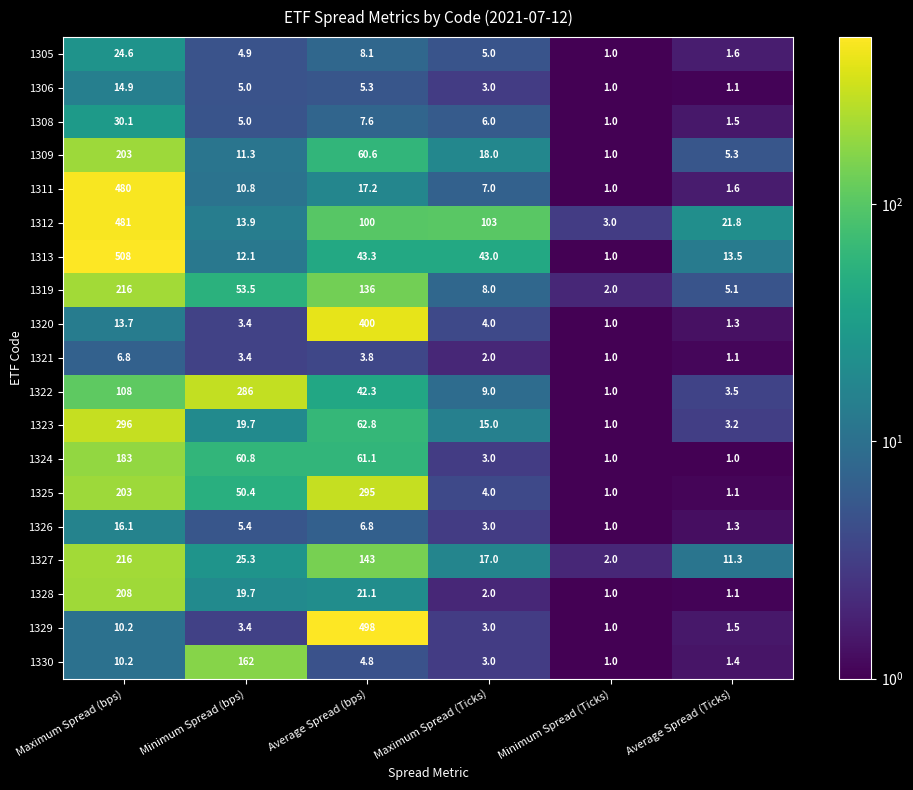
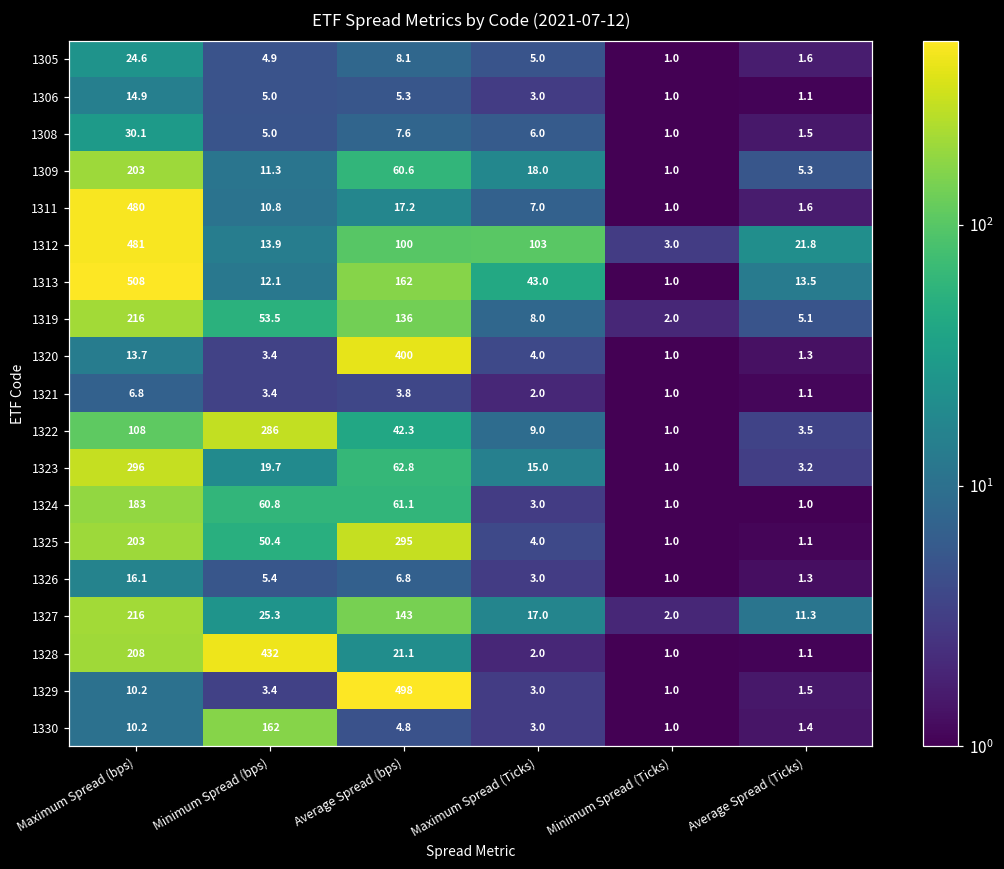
1313, Average Spread (bps): 43.3 -> 162
1328, Minimum Spread (bps): 19.7 -> 432
